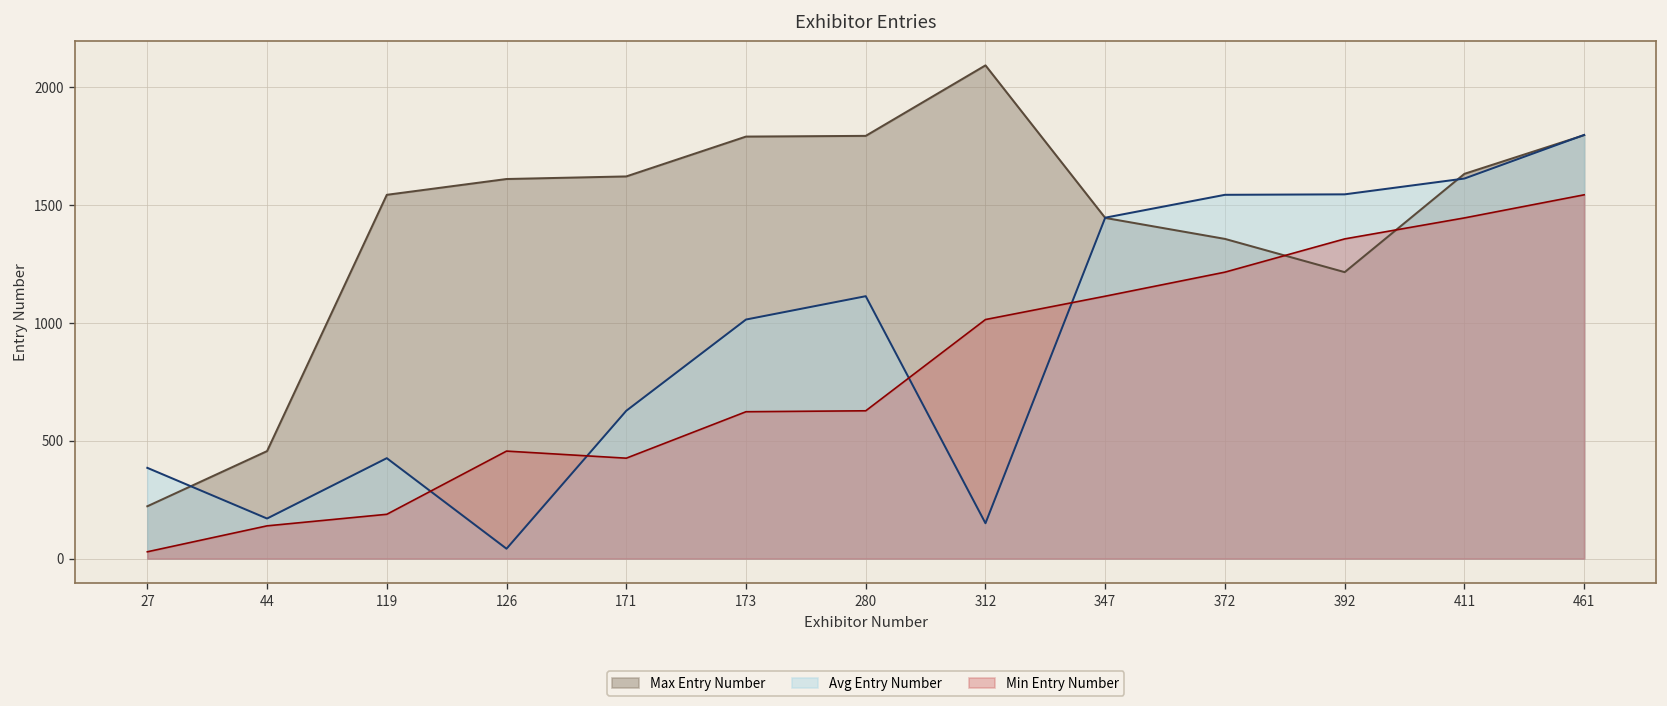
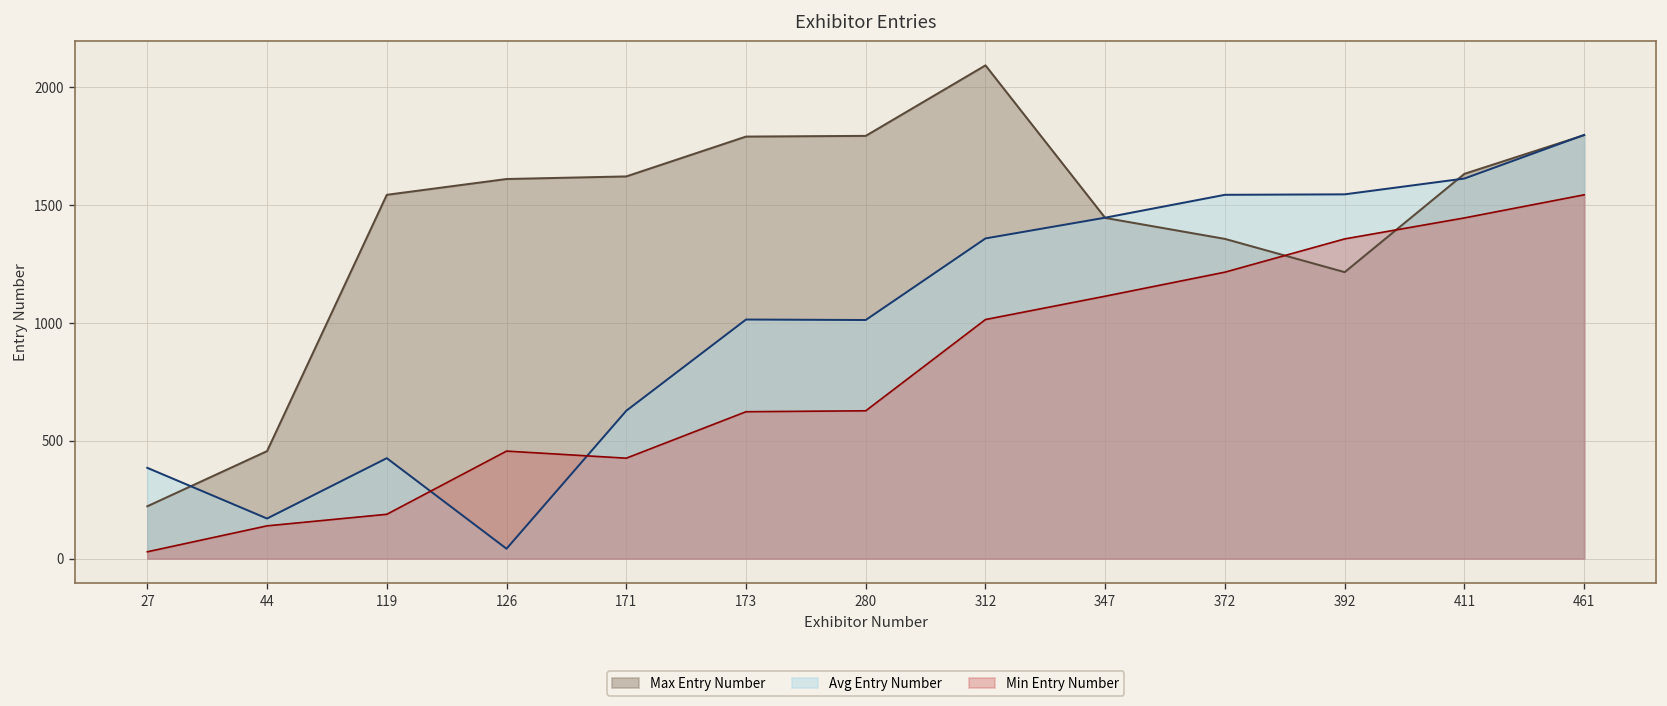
Avg Entry Number, 280: 1110 -> 1010
Avg Entry Number, 312: 150 -> 1360
